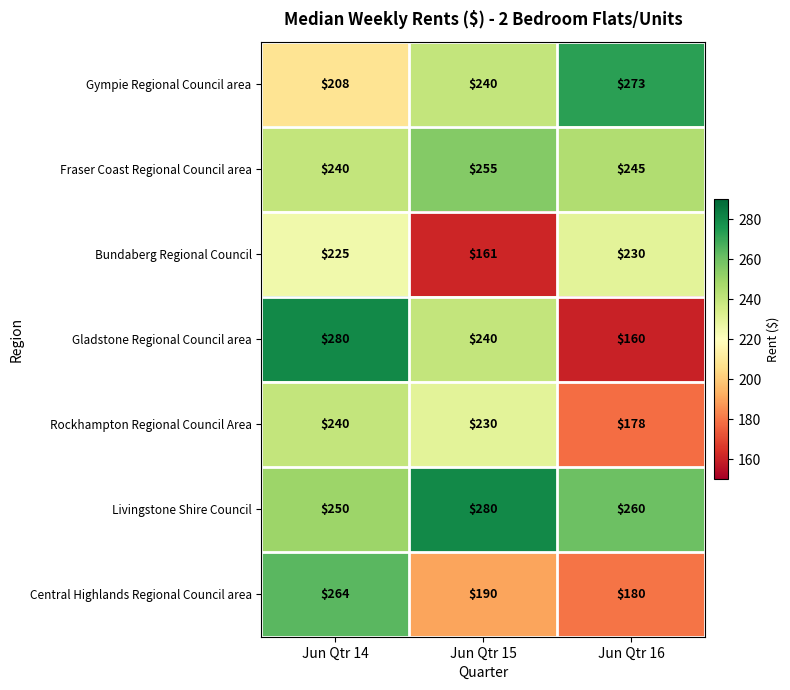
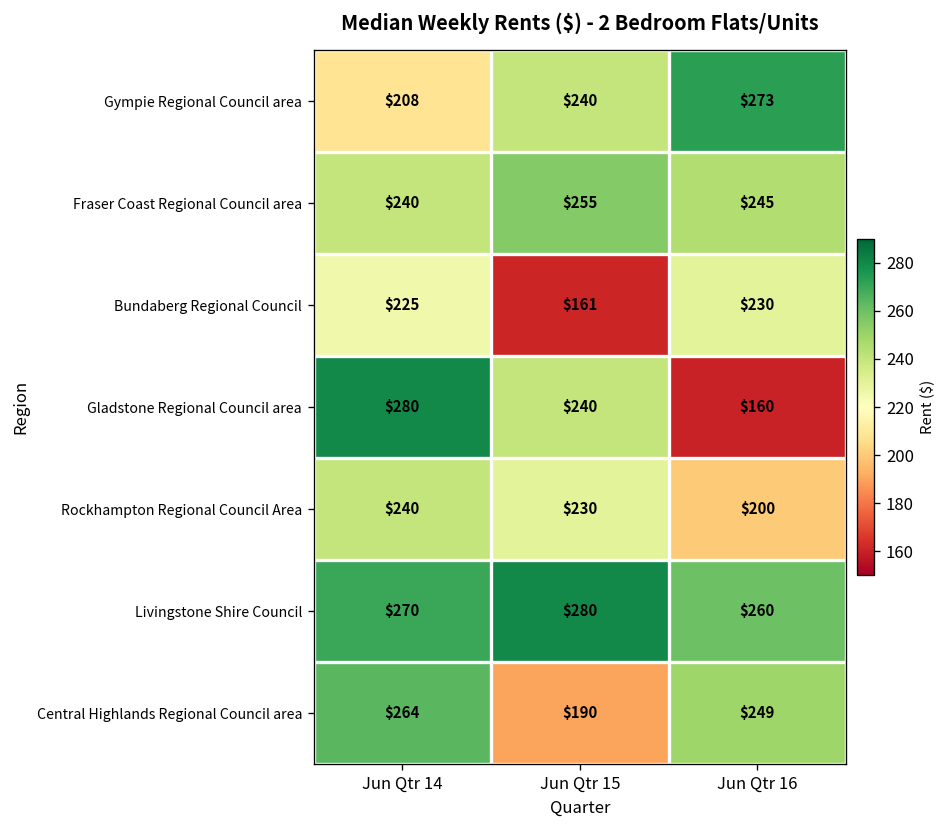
Rockhampton Regional Council Area, Jun Qtr 16: $178 -> $200
Livingstone Shire Council, Jun Qtr 14: $250 -> $270
Central Highlands Regional Council area, Jun Qtr 16: $180 -> $249
